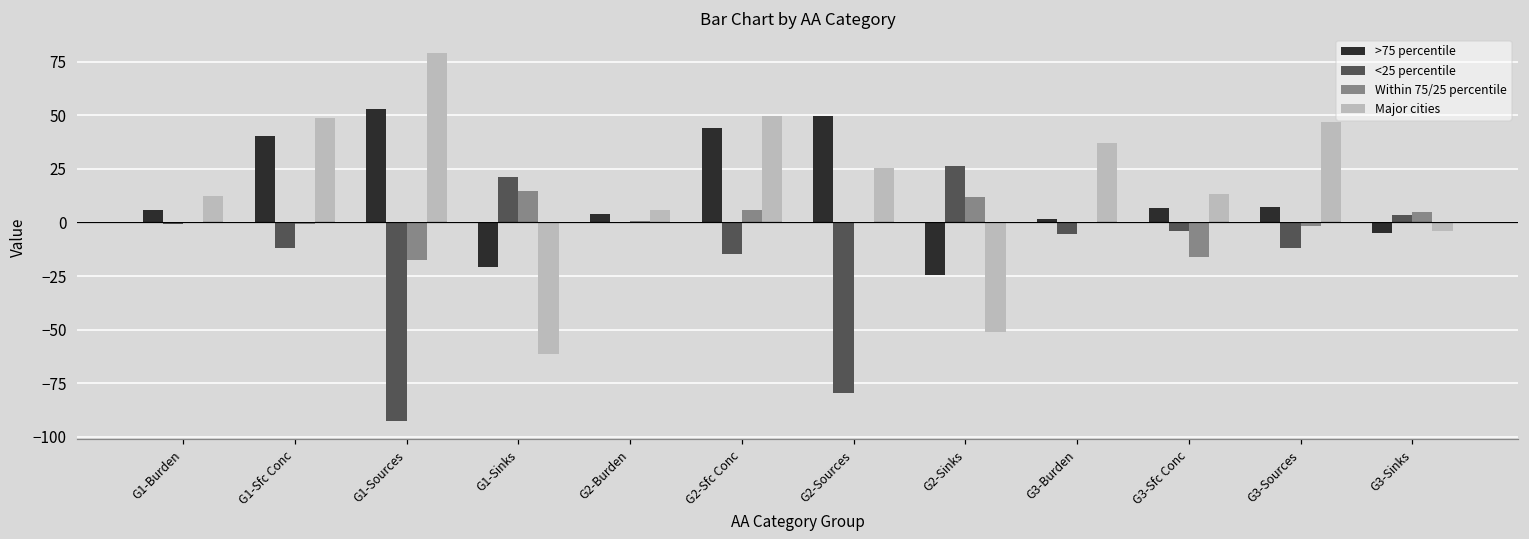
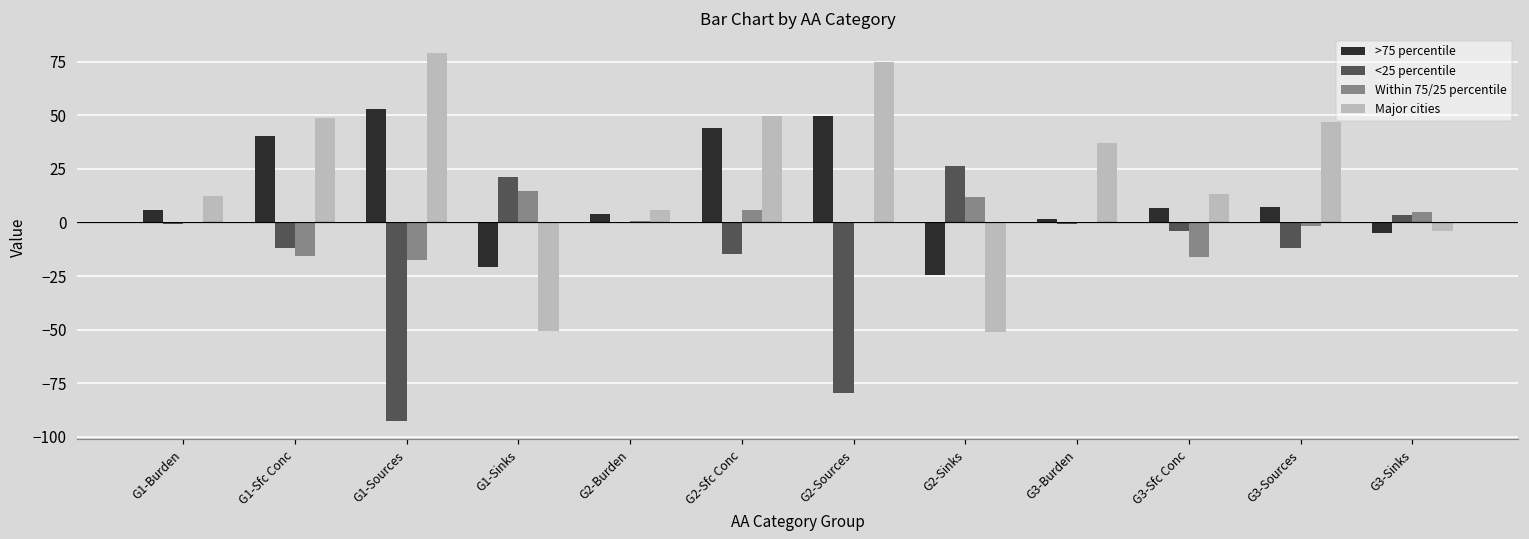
Within 75/25 percentile, G1-Sfc Conc: -1 -> -16
Major cities, G1-Sinks: -62 -> -51
Major cities, G2-Sources: 25 -> 75
<25 percentile, G3-Burden: -5 -> -1
